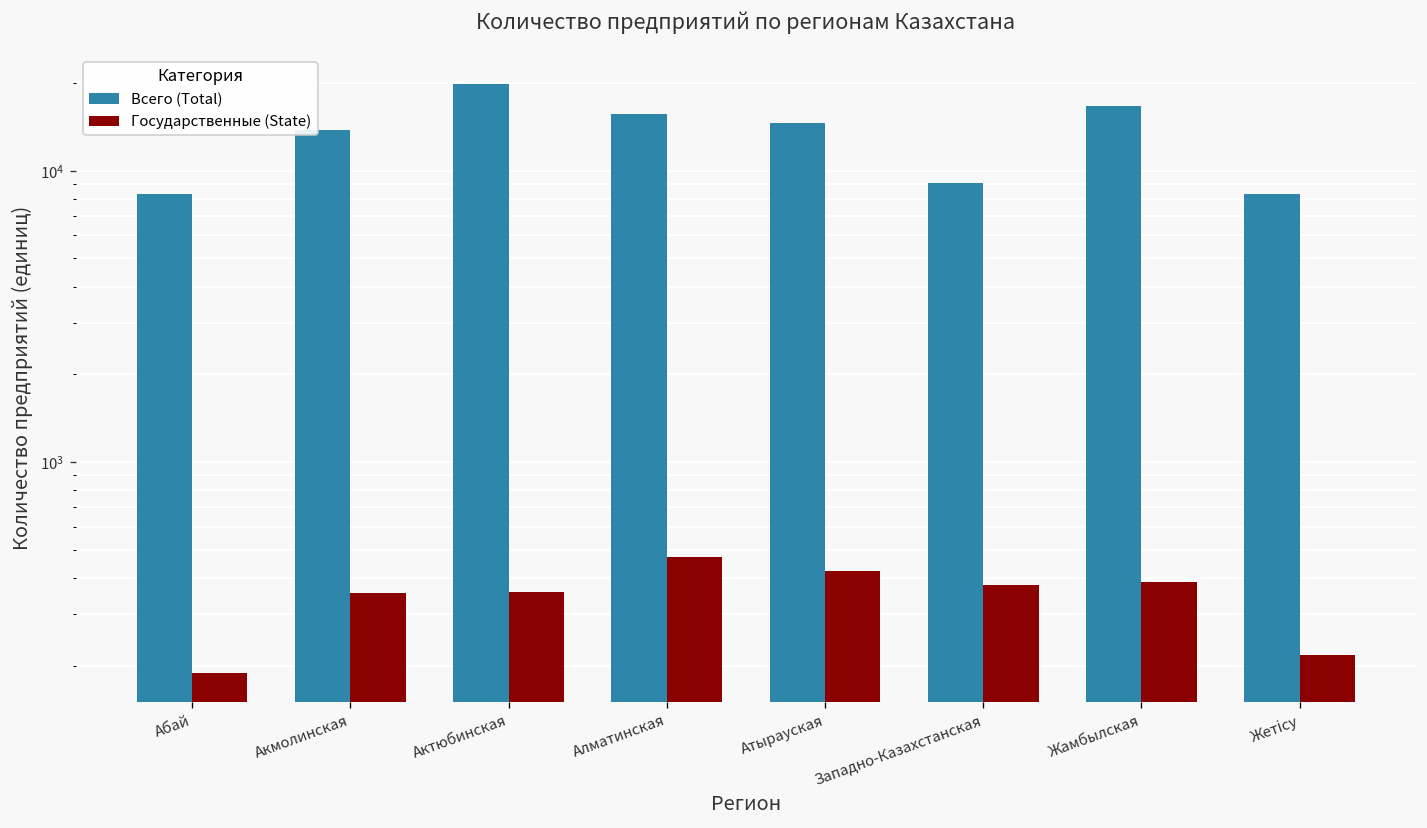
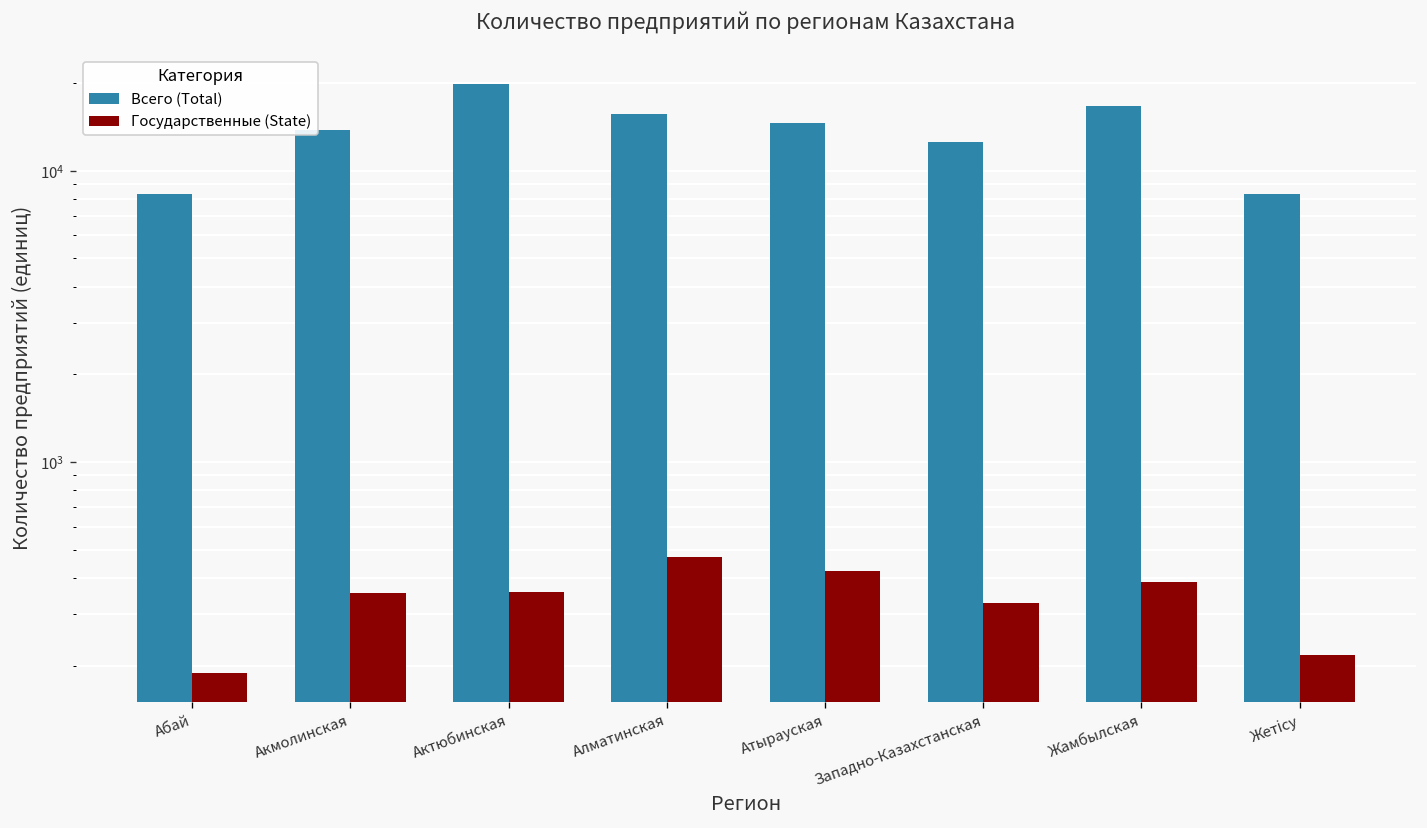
Всего (Total), Западно-Казахстанская: 9100 -> 13000
Государственные (State), Западно-Казахстанская: 380 -> 330
